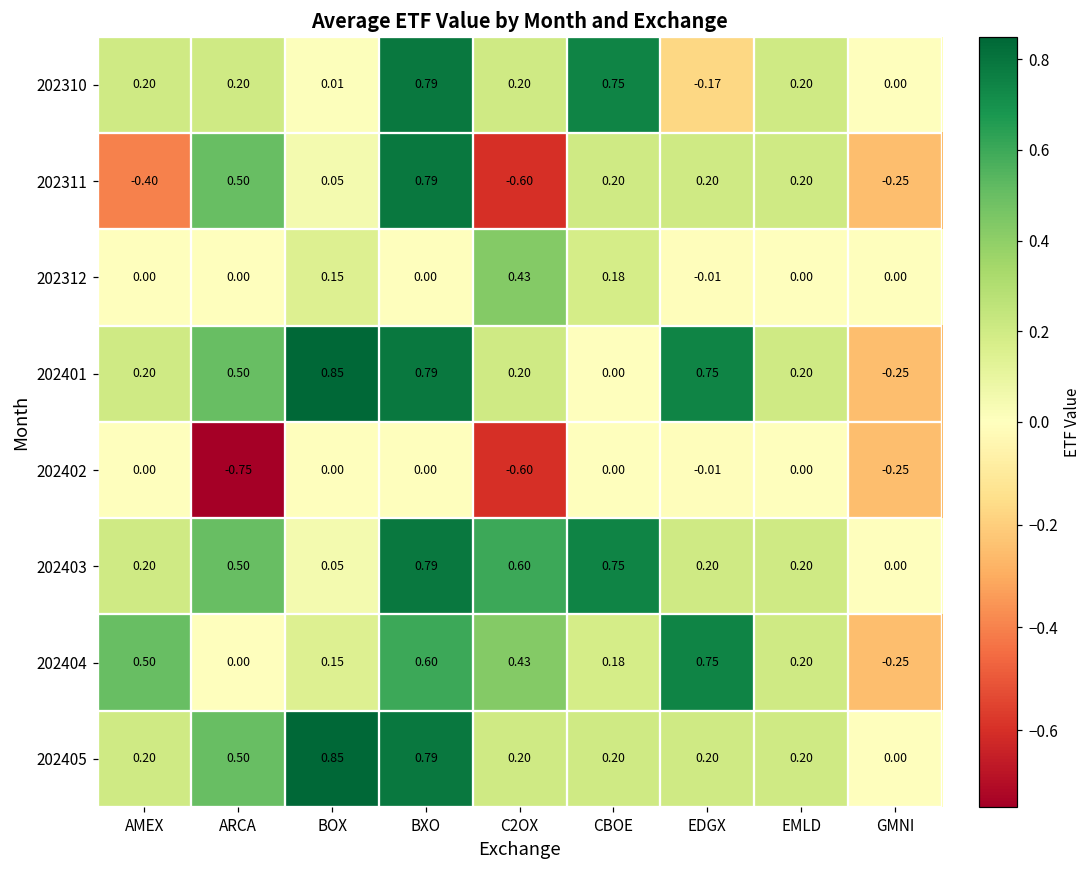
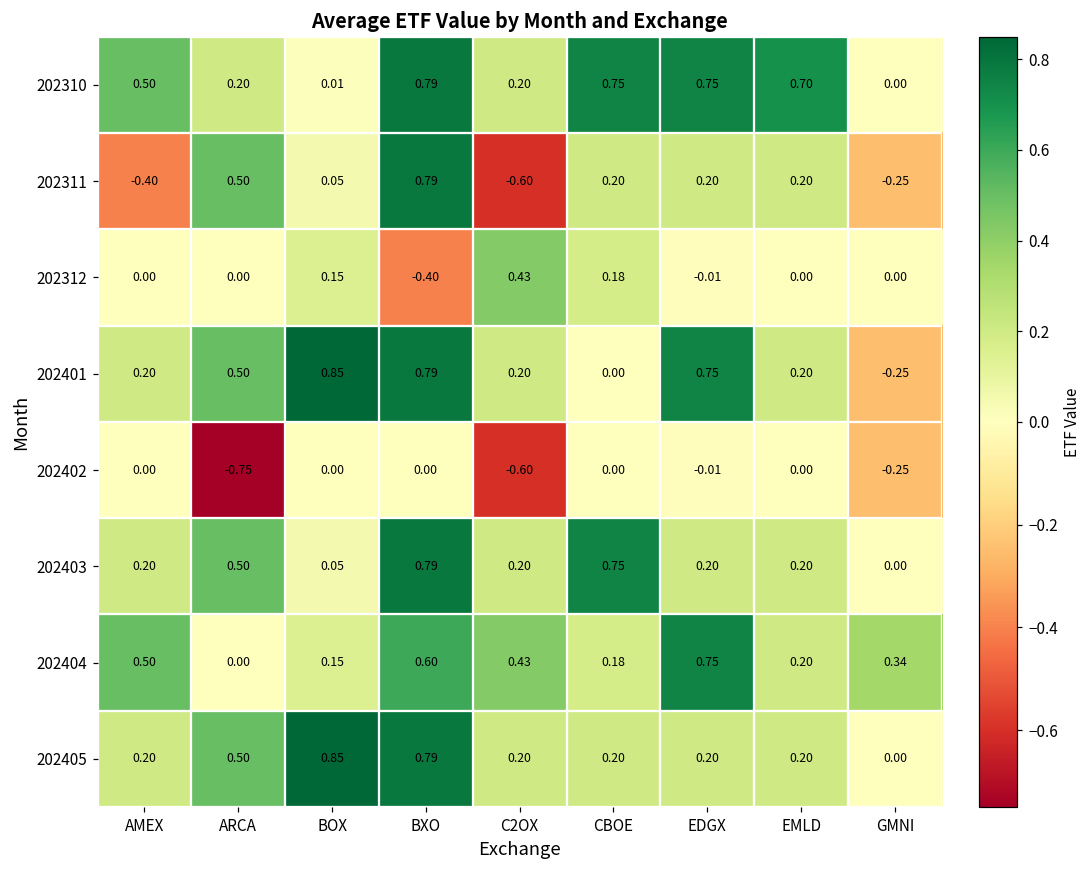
202310, AMEX: 0.20 -> 0.50
202310, EDGX: -0.17 -> 0.75
202310, EMLD: 0.20 -> 0.70
202312, BXO: 0.00 -> -0.40
202403, C2OX: 0.60 -> 0.20
202404, GMNI: -0.25 -> 0.34
